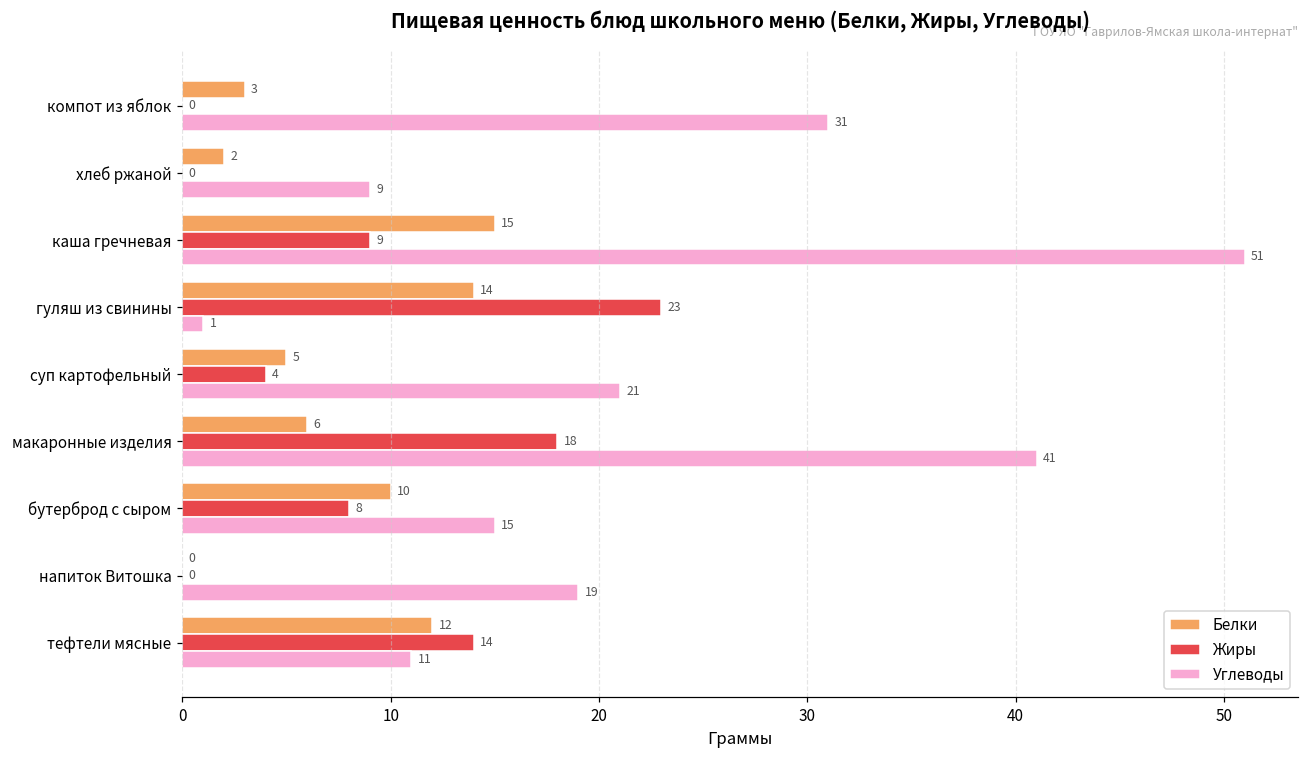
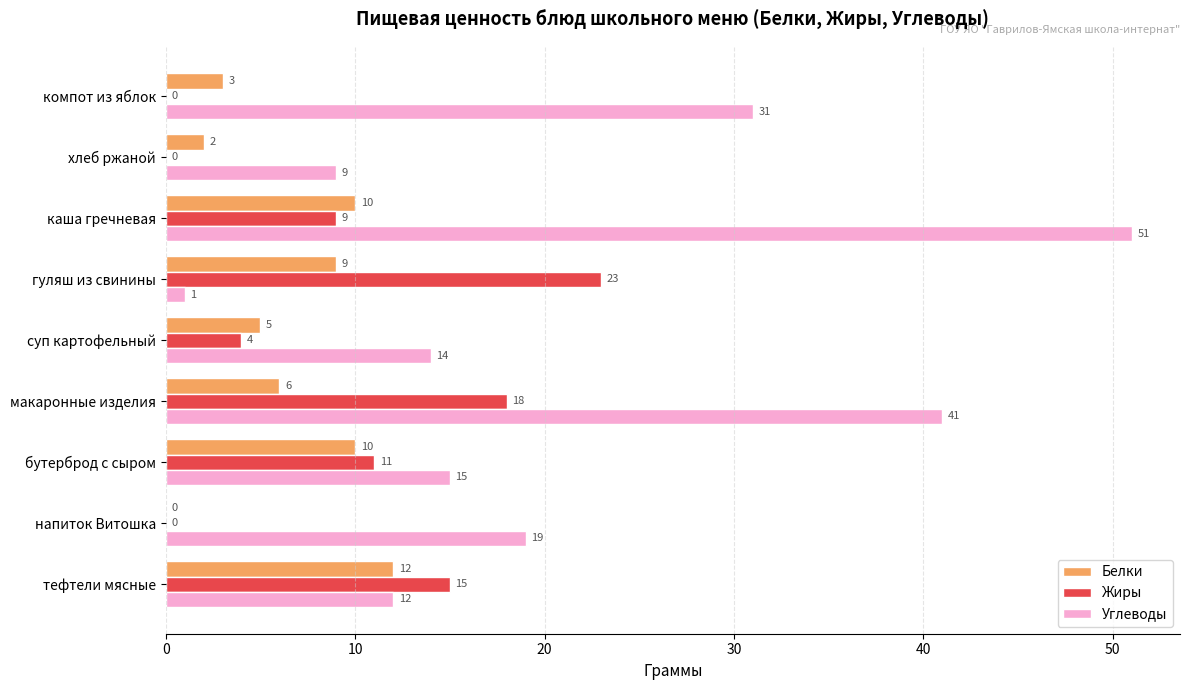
Белки, каша гречневая: 15 -> 10
Белки, гуляш из свинины: 14 -> 9
Углеводы, суп картофельный: 21 -> 14
Жиры, бутерброд с сыром: 8 -> 11
Жиры, тефтели мясные: 14 -> 15
Углеводы, тефтели мясные: 11 -> 12
